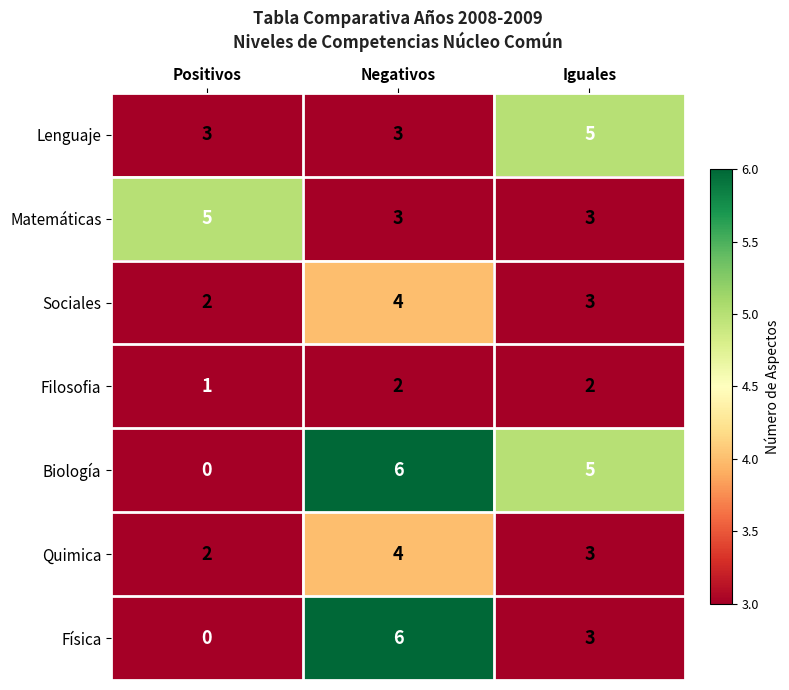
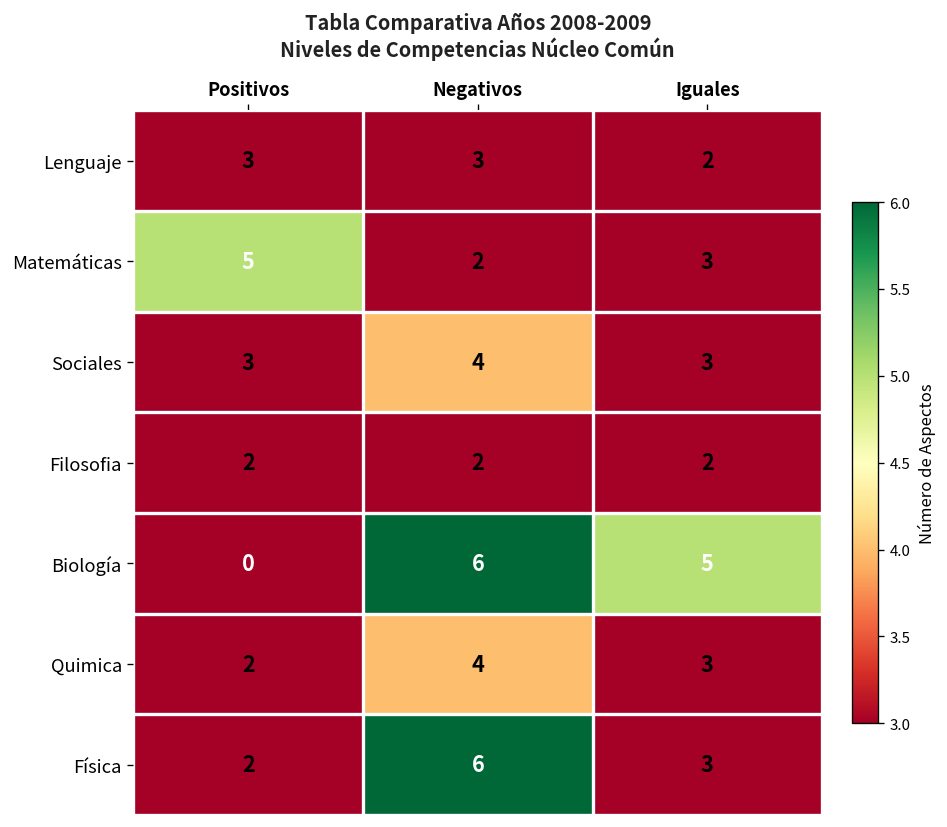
Lenguaje, Iguales: 5 -> 2
Matemáticas, Negativos: 3 -> 2
Sociales, Positivos: 2 -> 3
Filosofia, Positivos: 1 -> 2
Física, Positivos: 0 -> 2
